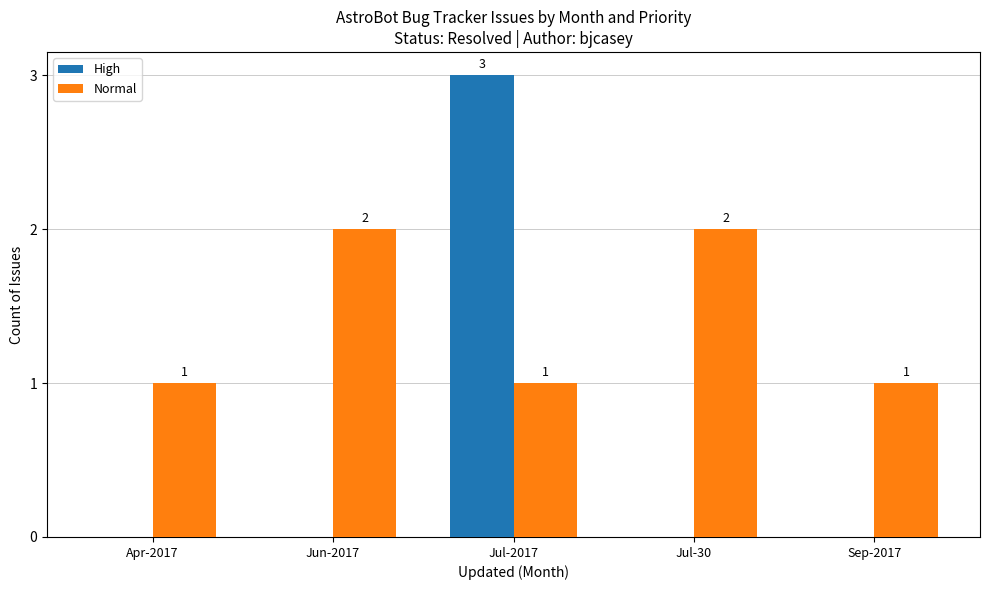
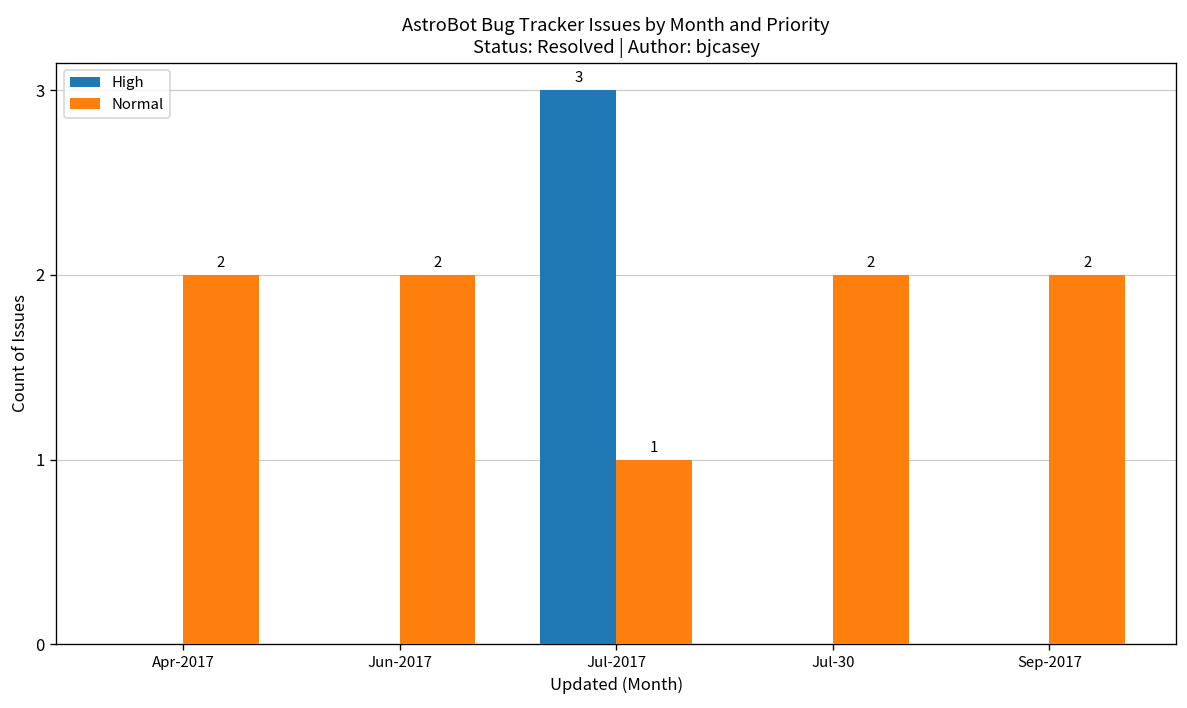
Normal, Apr-2017: 1 -> 2
Normal, Sep-2017: 1 -> 2
